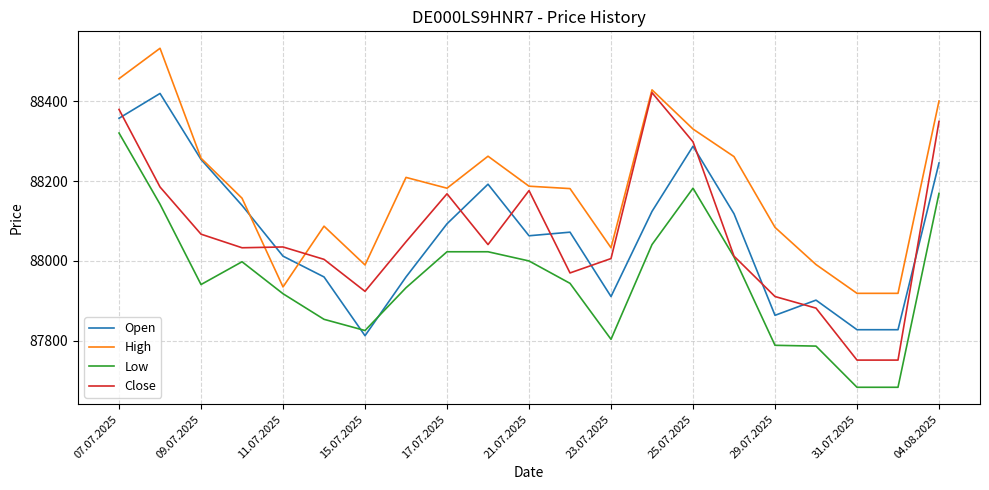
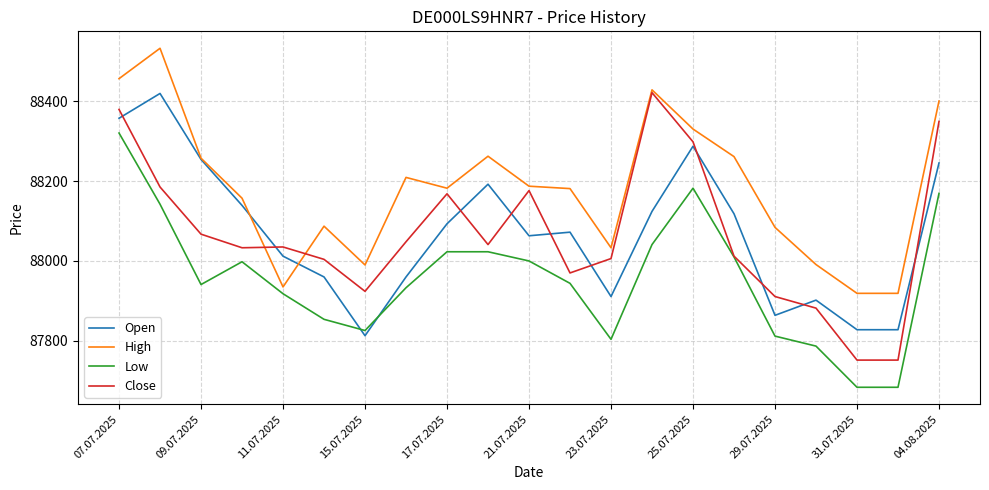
Low, 29.07.2025: 87790 -> 87810
